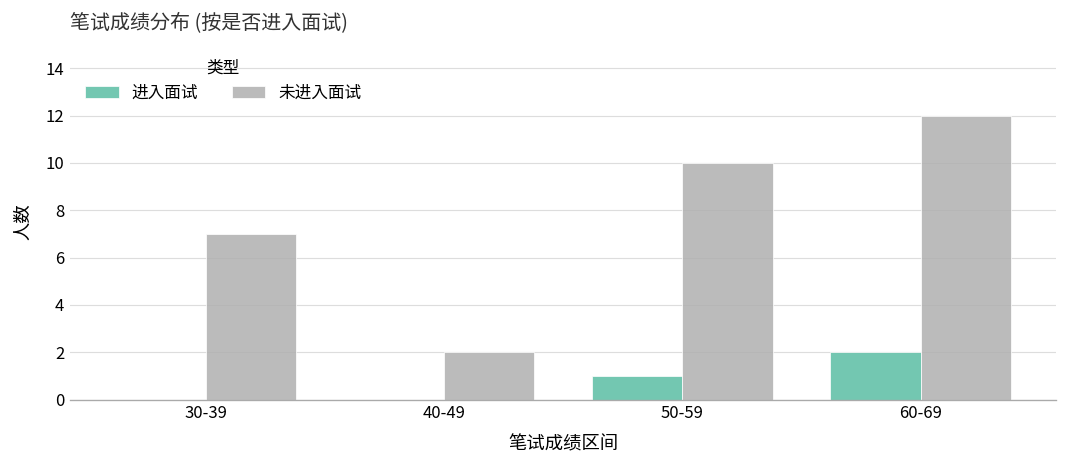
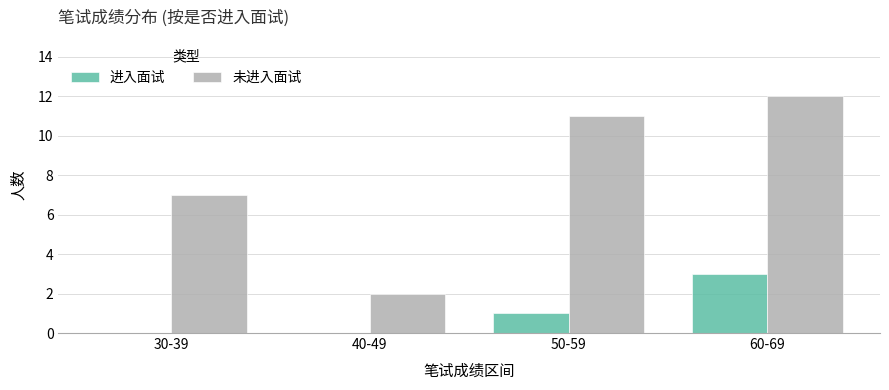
未进入面试, 50-59: 10 -> 11
进入面试, 60-69: 2 -> 3
